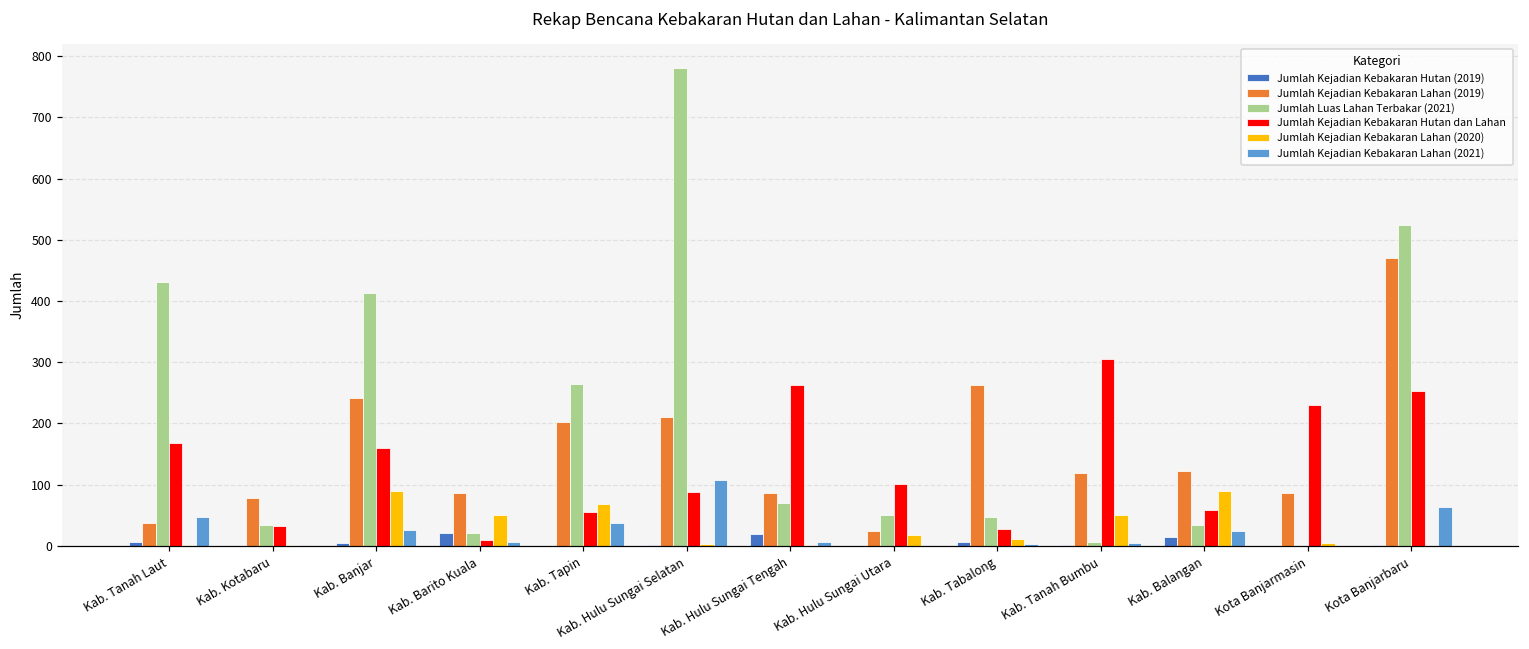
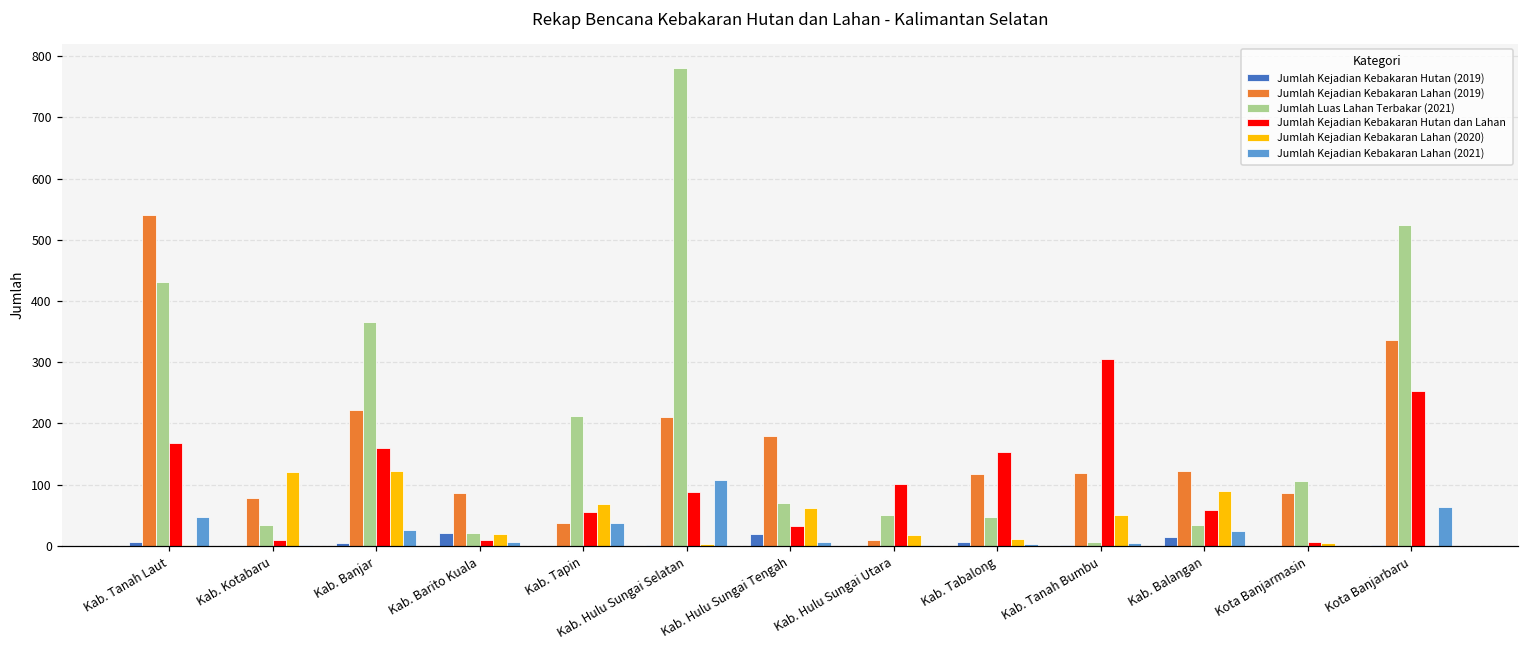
Jumlah Kejadian Kebakaran Lahan (2019), Kab. Tanah Laut: 40 -> 540
Jumlah Kejadian Kebakaran Hutan dan Lahan, Kab. Kotabaru: 30 -> 10
Jumlah Kejadian Kebakaran Lahan (2020), Kab. Kotabaru: 0 -> 120
Jumlah Kejadian Kebakaran Lahan (2019), Kab. Banjar: 240 -> 220
Jumlah Luas Lahan Terbakar (2021), Kab. Banjar: 410 -> 370
Jumlah Kejadian Kebakaran Lahan (2020), Kab. Banjar: 90 -> 120
Jumlah Kejadian Kebakaran Lahan (2020), Kab. Barito Kuala: 50 -> 20
Jumlah Kejadian Kebakaran Lahan (2019), Kab. Tapin: 200 -> 40
Jumlah Luas Lahan Terbakar (2021), Kab. Tapin: 260 -> 210
Jumlah Kejadian Kebakaran Lahan (2019), Kab. Hulu Sungai Tengah: 90 -> 180
Jumlah Kejadian Kebakaran Hutan dan Lahan, Kab. Hulu Sungai Tengah: 260 -> 30
Jumlah Kejadian Kebakaran Lahan (2020), Kab. Hulu Sungai Tengah: 0 -> 60
Jumlah Kejadian Kebakaran Lahan (2019), Kab. Hulu Sungai Utara: 20 -> 10
Jumlah Kejadian Kebakaran Lahan (2019), Kab. Tabalong: 260 -> 120
Jumlah Kejadian Kebakaran Hutan dan Lahan, Kab. Tabalong: 30 -> 150
Jumlah Luas Lahan Terbakar (2021), Kota Banjarmasin: 0 -> 110
Jumlah Kejadian Kebakaran Hutan dan Lahan, Kota Banjarmasin: 230 -> 10
Jumlah Kejadian Kebakaran Lahan (2019), Kota Banjarbaru: 470 -> 340
